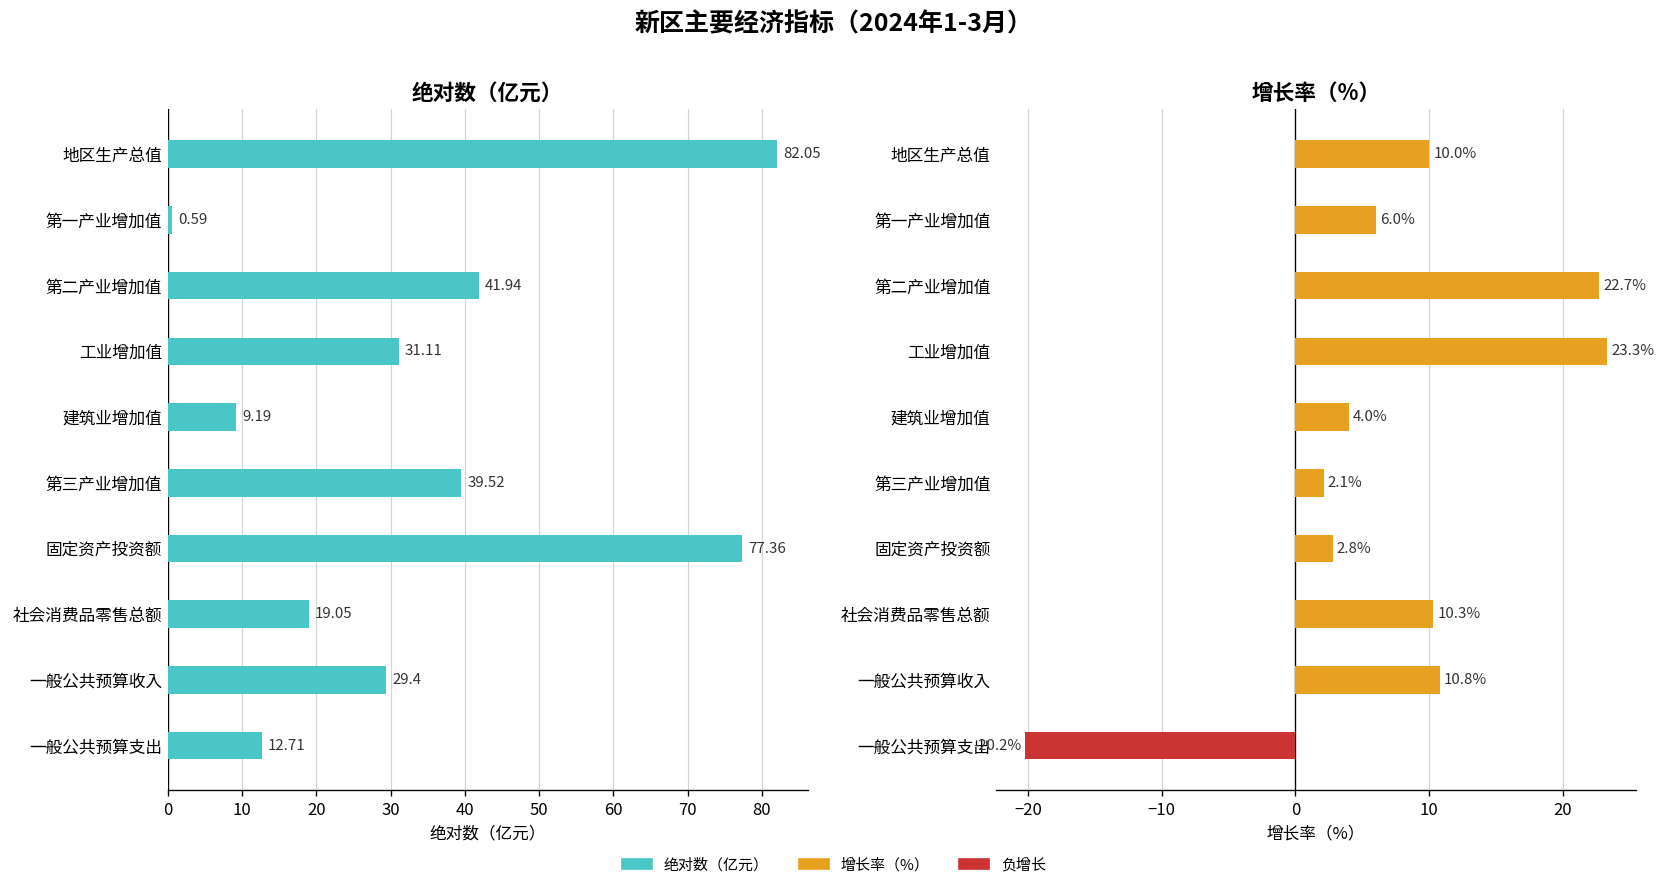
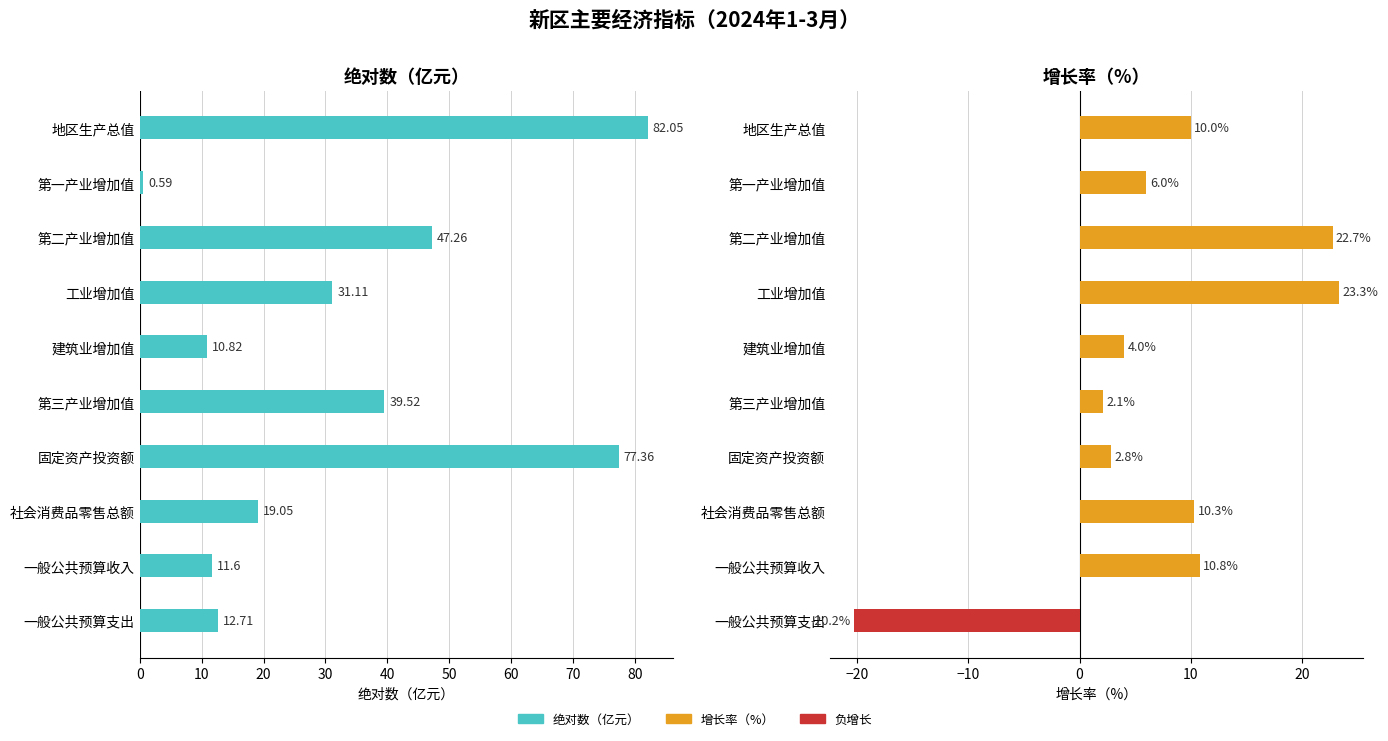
绝对数（亿元）, 第二产业增加值: 41.94 -> 47.26
绝对数（亿元）, 建筑业增加值: 9.19 -> 10.82
绝对数（亿元）, 一般公共预算收入: 29.4 -> 11.6
